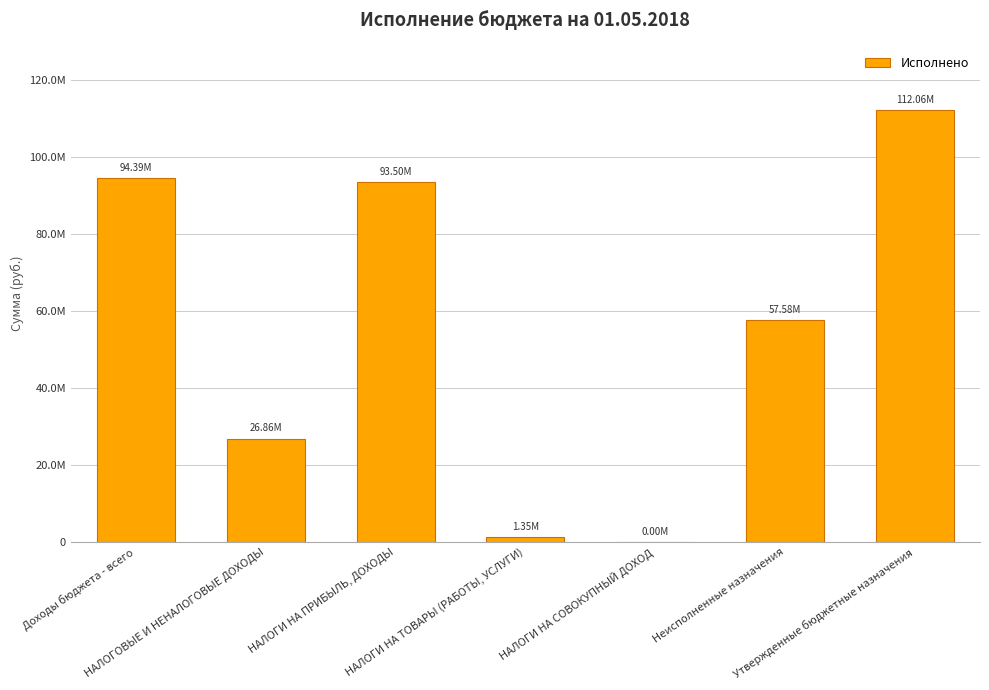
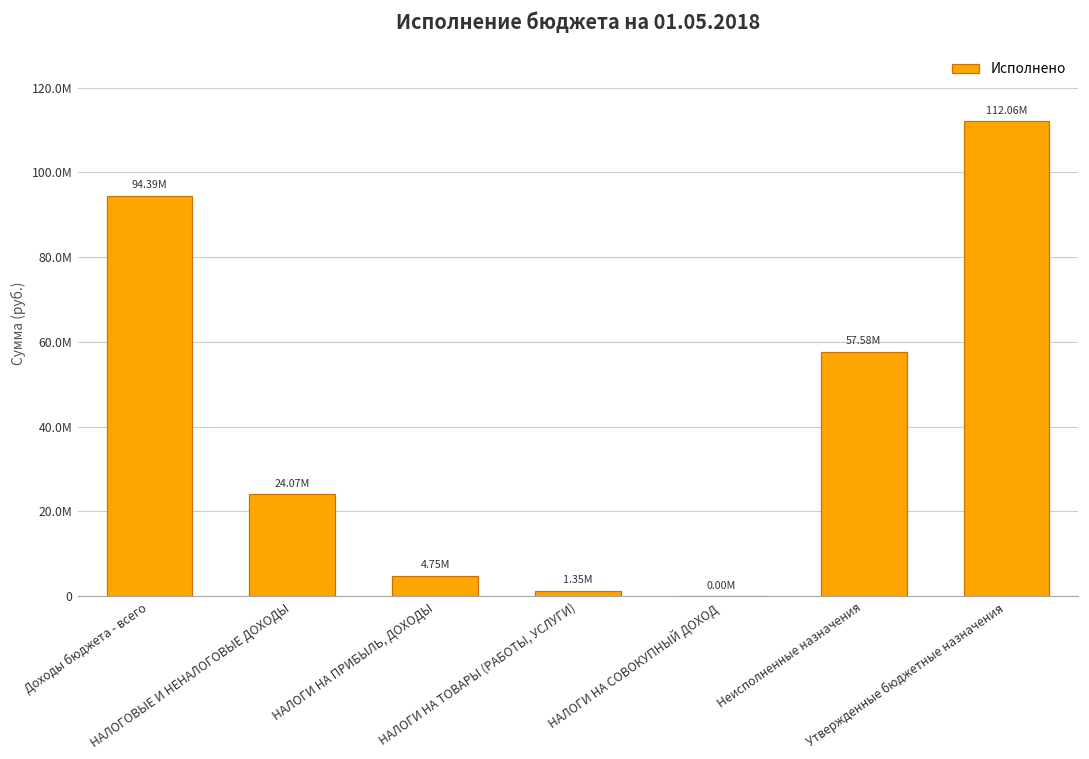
НАЛОГОВЫЕ И НЕНАЛОГОВЫЕ ДОХОДЫ: 26.86M -> 24.07M
НАЛОГИ НА ПРИБЫЛЬ, ДОХОДЫ: 93.50M -> 4.75M
